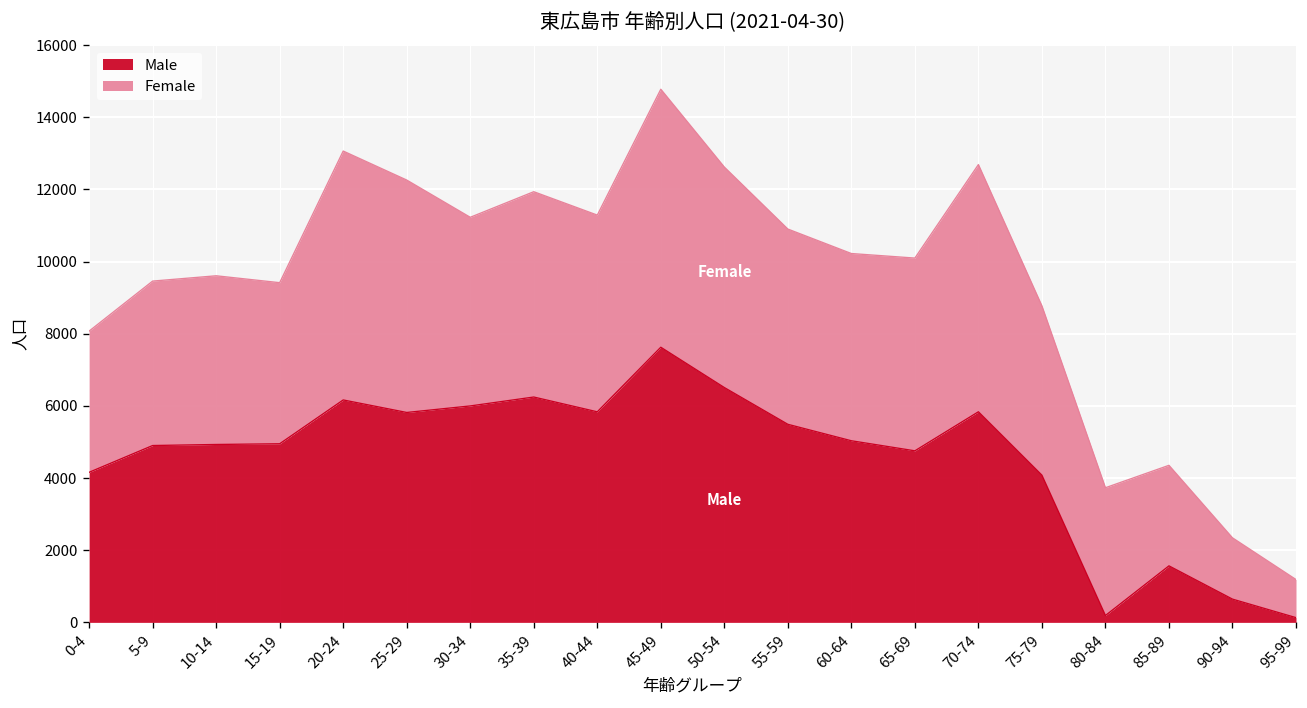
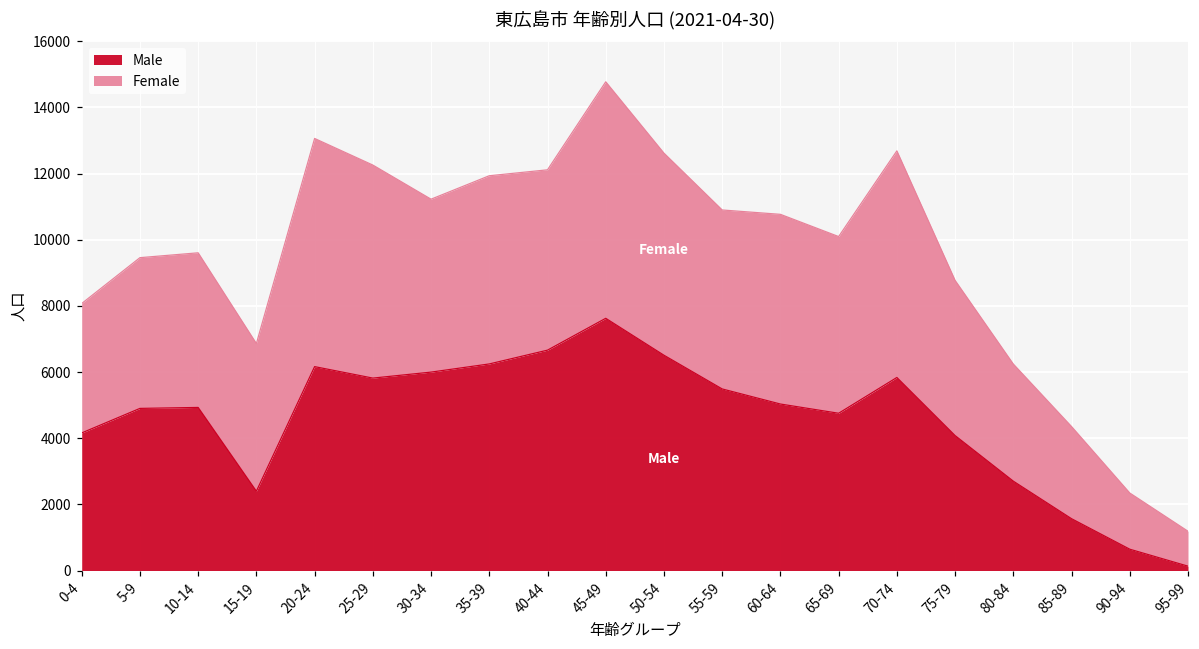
Male, 15-19: 5000 -> 2400
Male, 40-44: 5800 -> 6700
Female, 60-64: 5200 -> 5700
Male, 80-84: 200 -> 2700
